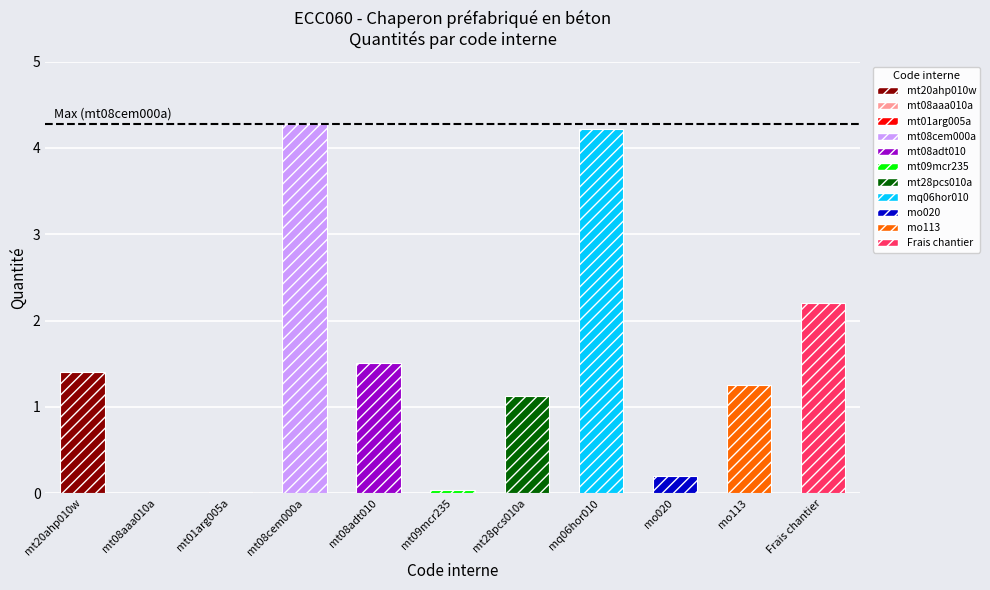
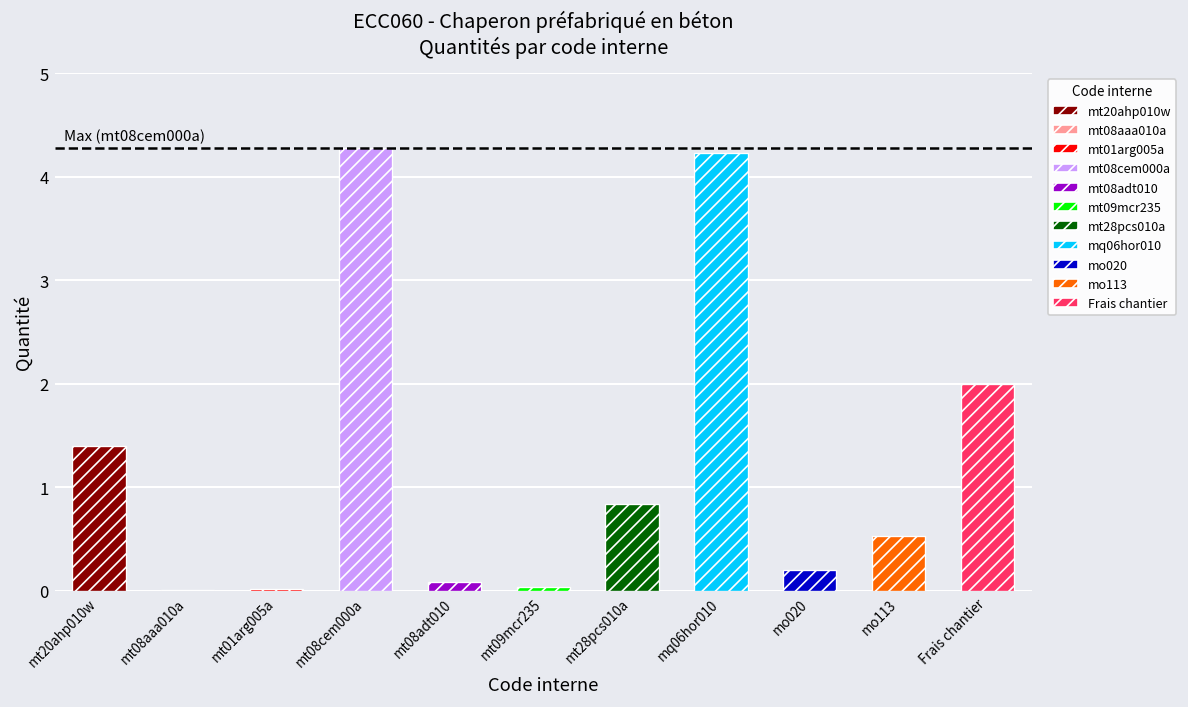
mt08adt010: 1.5 -> 0.1
mt28pcs010a: 1.1 -> 0.8
mo113: 1.3 -> 0.5
Frais chantier: 2.2 -> 2.0
